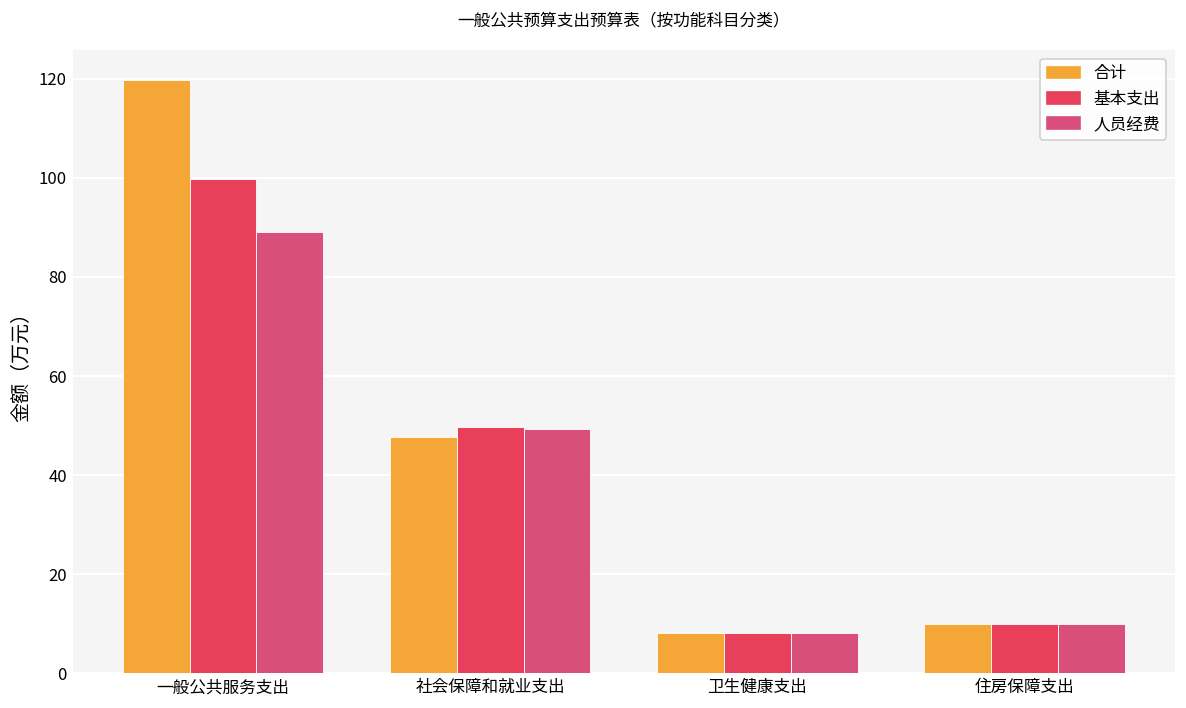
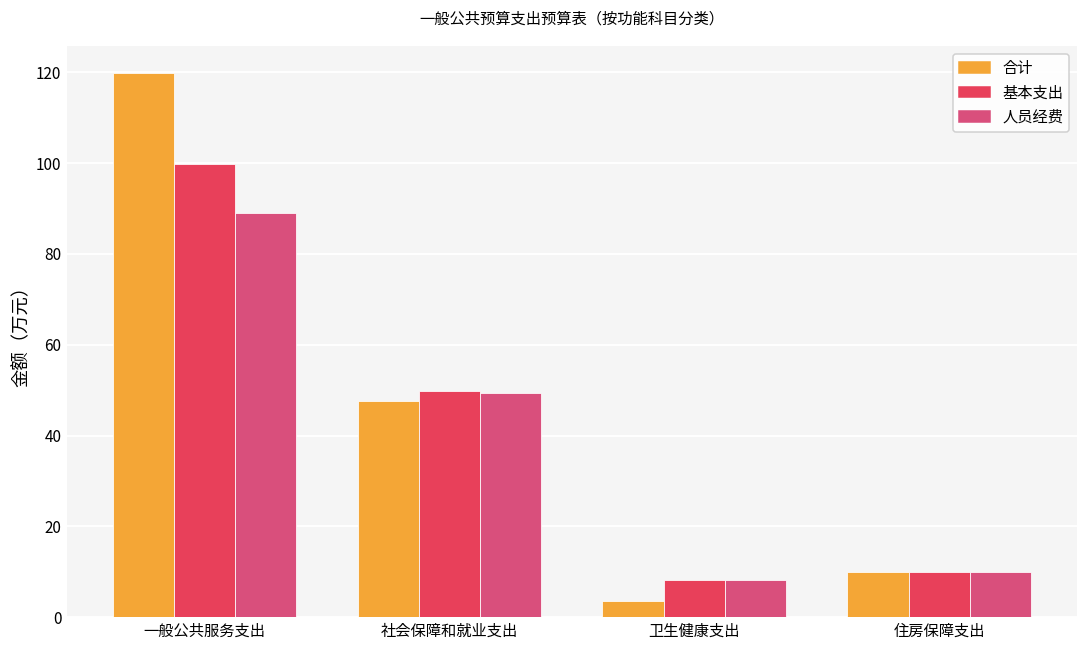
合计, 卫生健康支出: 8 -> 3
